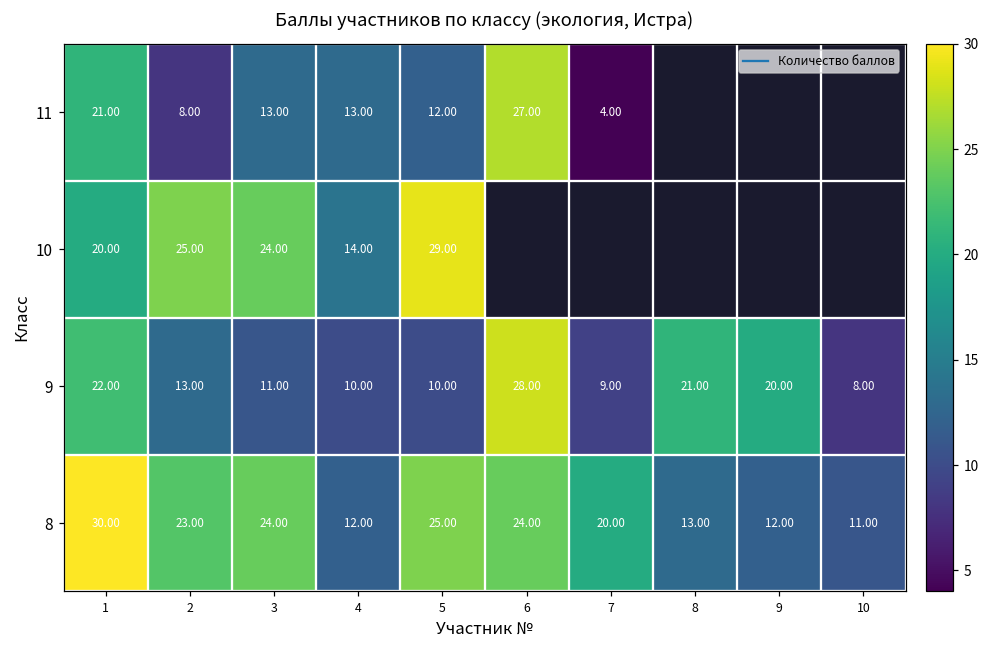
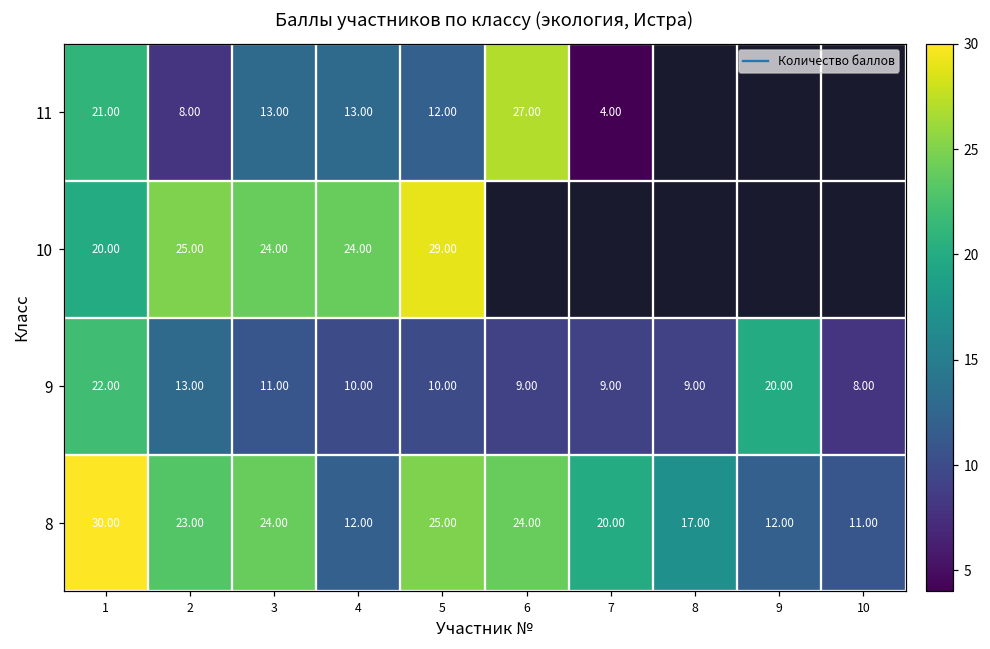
10, 4: 14.00 -> 24.00
9, 6: 28.00 -> 9.00
9, 8: 21.00 -> 9.00
8, 8: 13.00 -> 17.00
